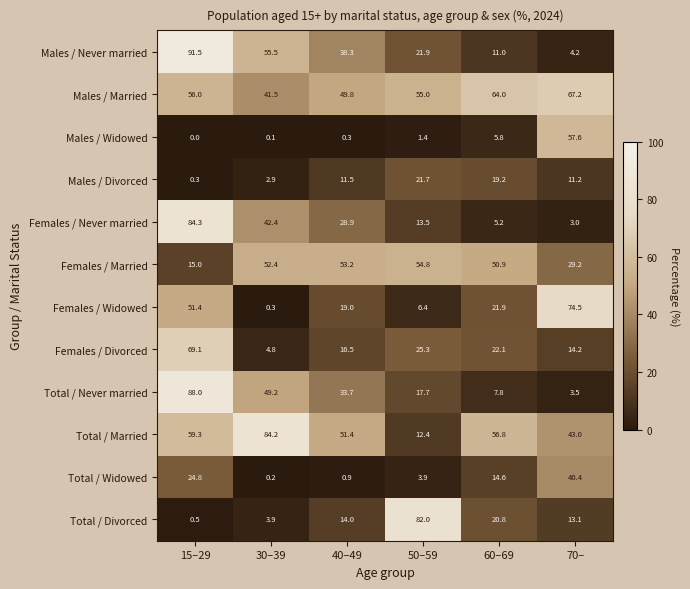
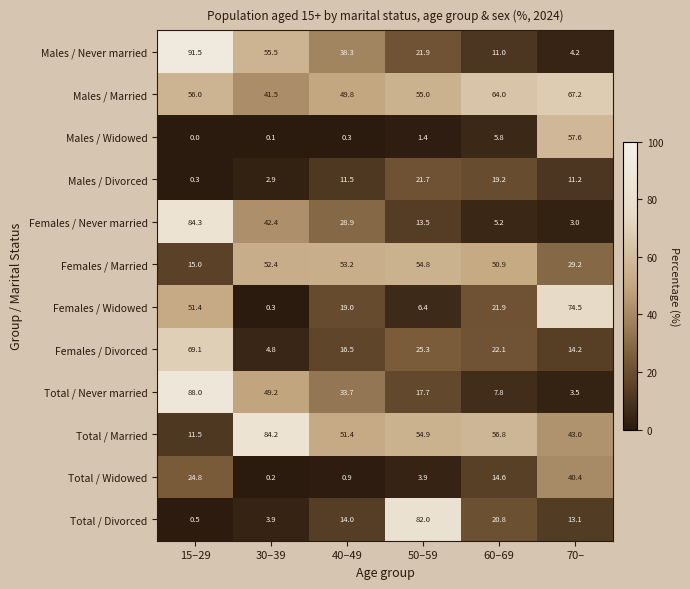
Total / Married, 15–29: 59.3 -> 11.5
Total / Married, 50–59: 12.4 -> 54.9
